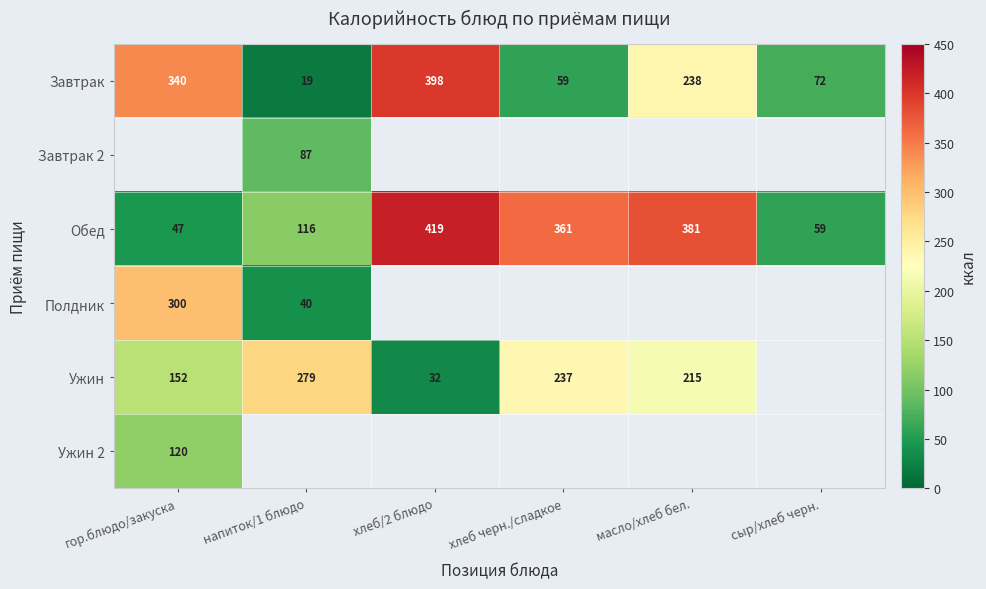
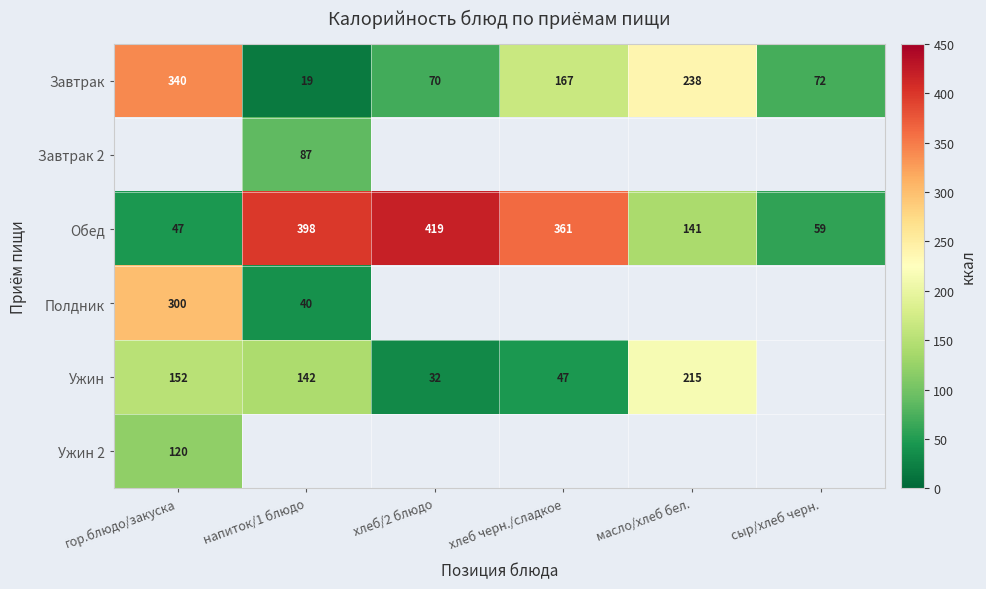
Завтрак, хлеб/2 блюдо: 398 -> 70
Завтрак, хлеб черн./сладкое: 59 -> 167
Обед, напиток/1 блюдо: 116 -> 398
Обед, масло/хлеб бел.: 381 -> 141
Ужин, напиток/1 блюдо: 279 -> 142
Ужин, хлеб черн./сладкое: 237 -> 47
